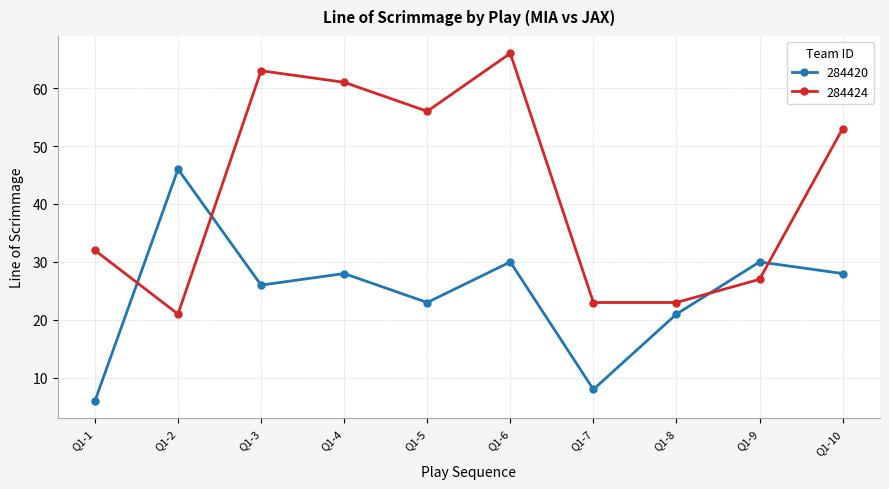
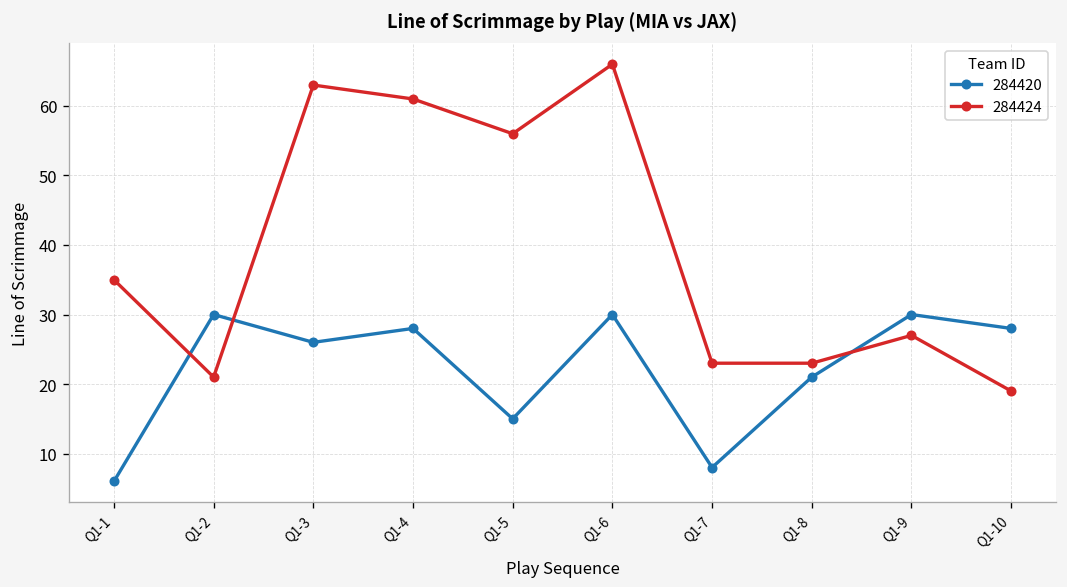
284424, Q1-1: 32 -> 35
284420, Q1-2: 46 -> 30
284420, Q1-5: 23 -> 15
284424, Q1-10: 53 -> 19
